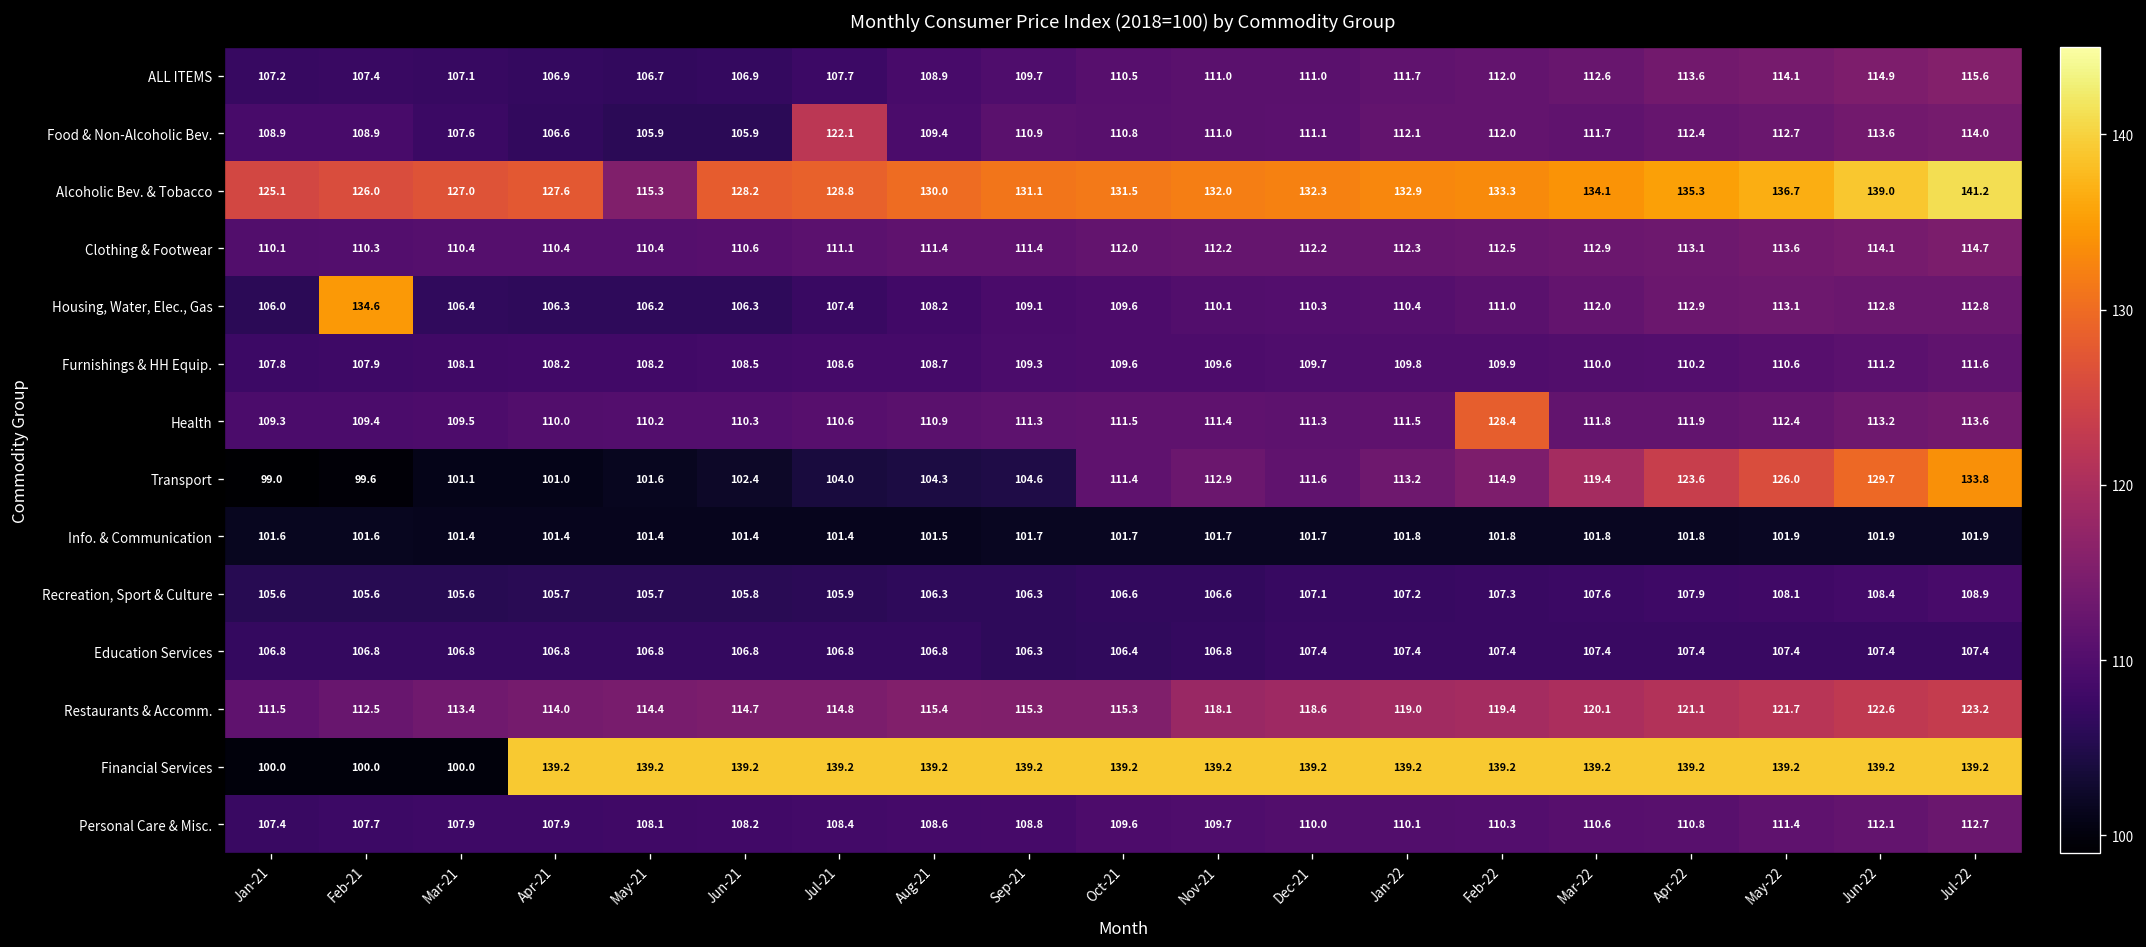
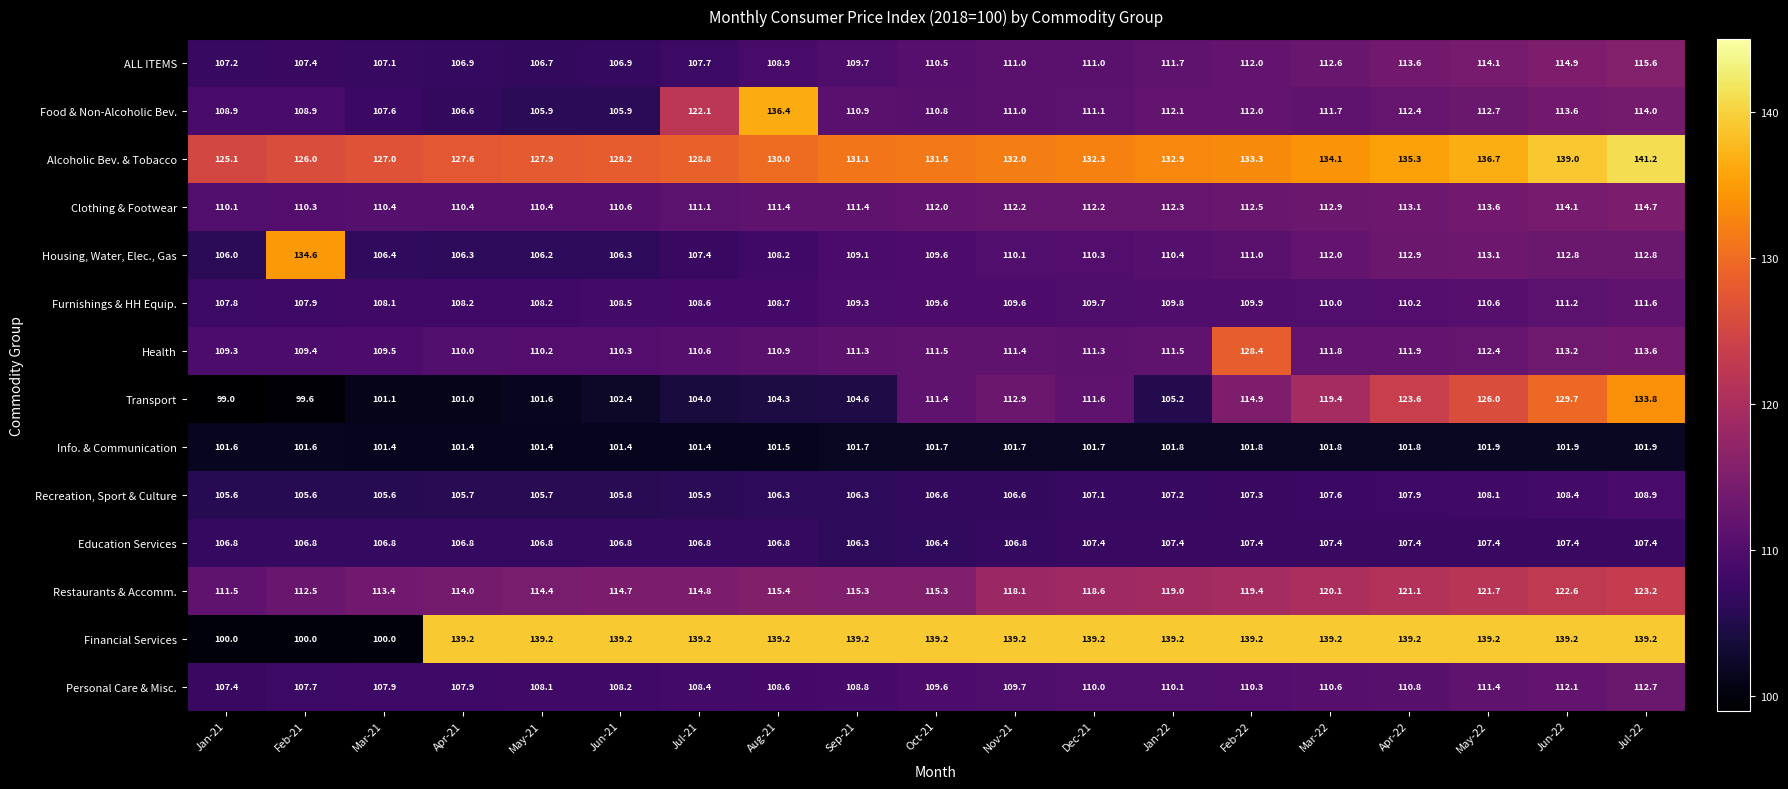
Food & Non-Alcoholic Bev., Aug-21: 109.4 -> 136.4
Alcoholic Bev. & Tobacco, May-21: 115.3 -> 127.9
Transport, Jan-22: 113.2 -> 105.2
